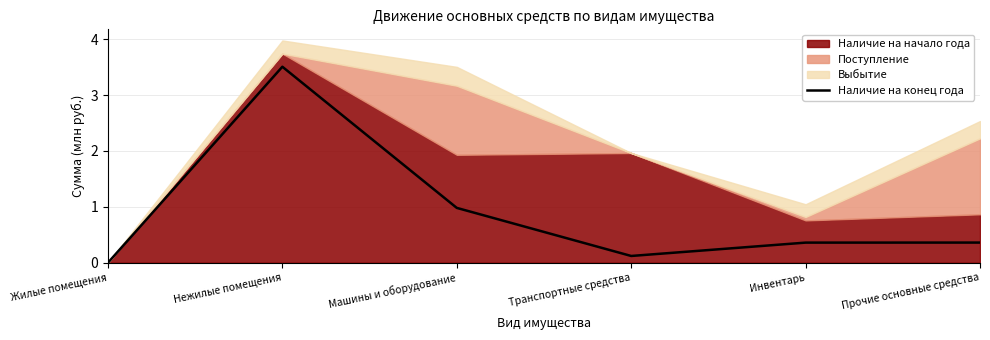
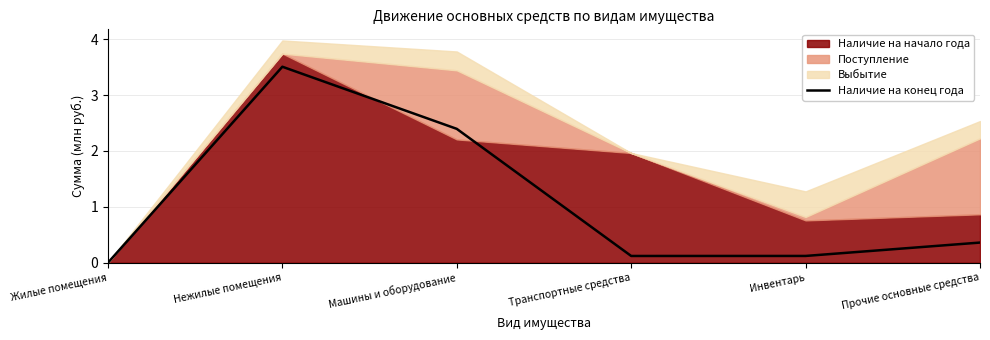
Наличие на конец года, Машины и оборудование: 1.0 -> 2.4
Наличие на начало года, Машины и оборудование: 1.9 -> 2.2
Наличие на конец года, Инвентарь: 0.4 -> 0.1
Выбытие, Инвентарь: 0.2 -> 0.5
